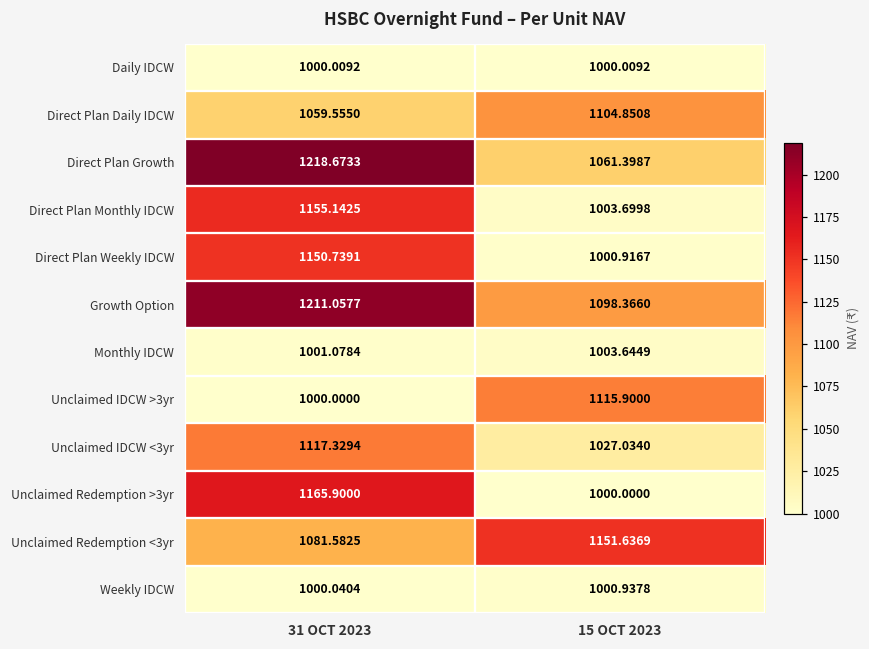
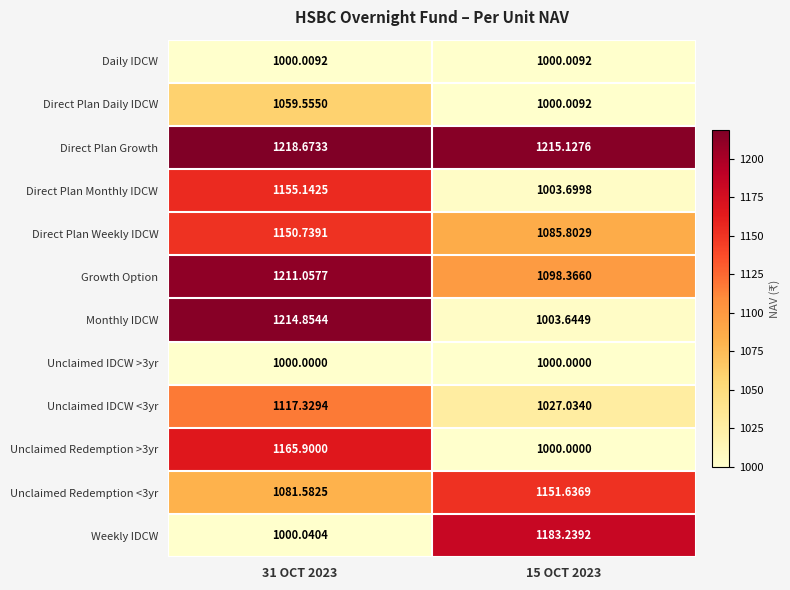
Direct Plan Daily IDCW, 15 OCT 2023: 1104.8508 -> 1000.0092
Direct Plan Growth, 15 OCT 2023: 1061.3987 -> 1215.1276
Direct Plan Weekly IDCW, 15 OCT 2023: 1000.9167 -> 1085.8029
Monthly IDCW, 31 OCT 2023: 1001.0784 -> 1214.8544
Unclaimed IDCW >3yr, 15 OCT 2023: 1115.9000 -> 1000.0000
Weekly IDCW, 15 OCT 2023: 1000.9378 -> 1183.2392
